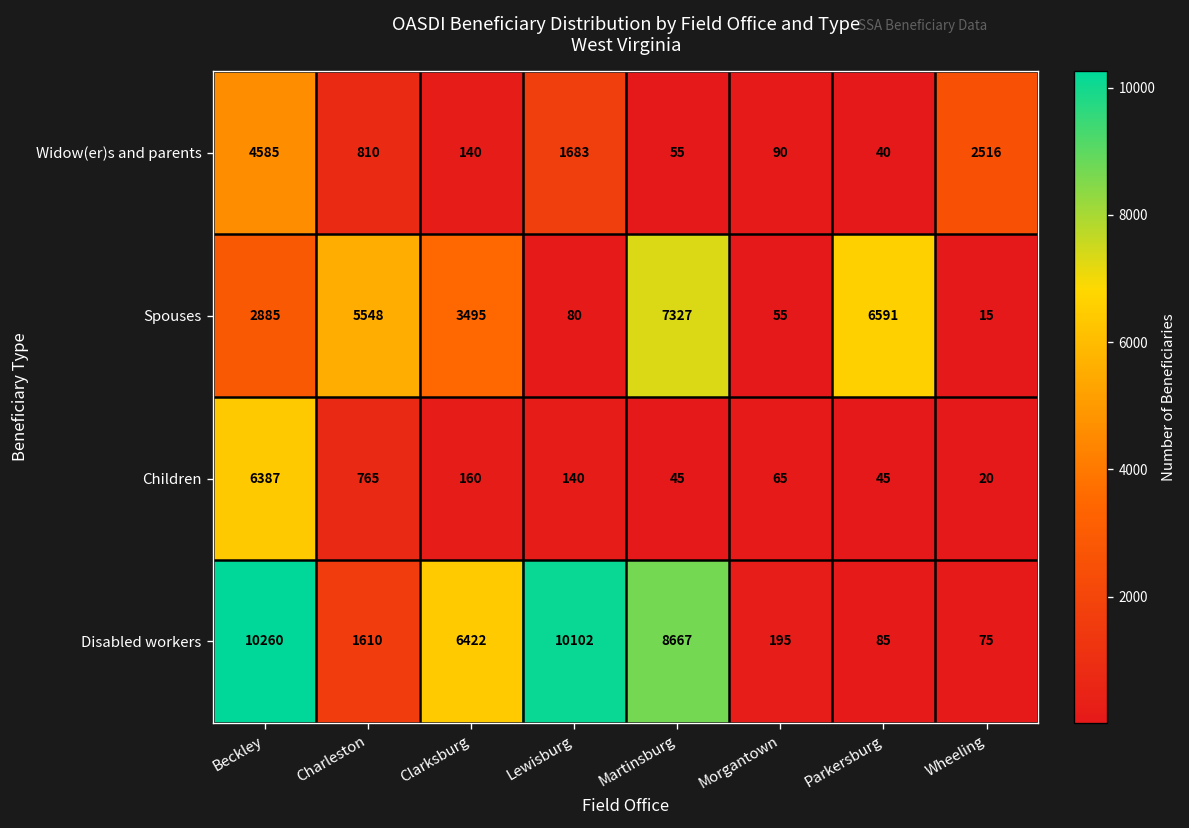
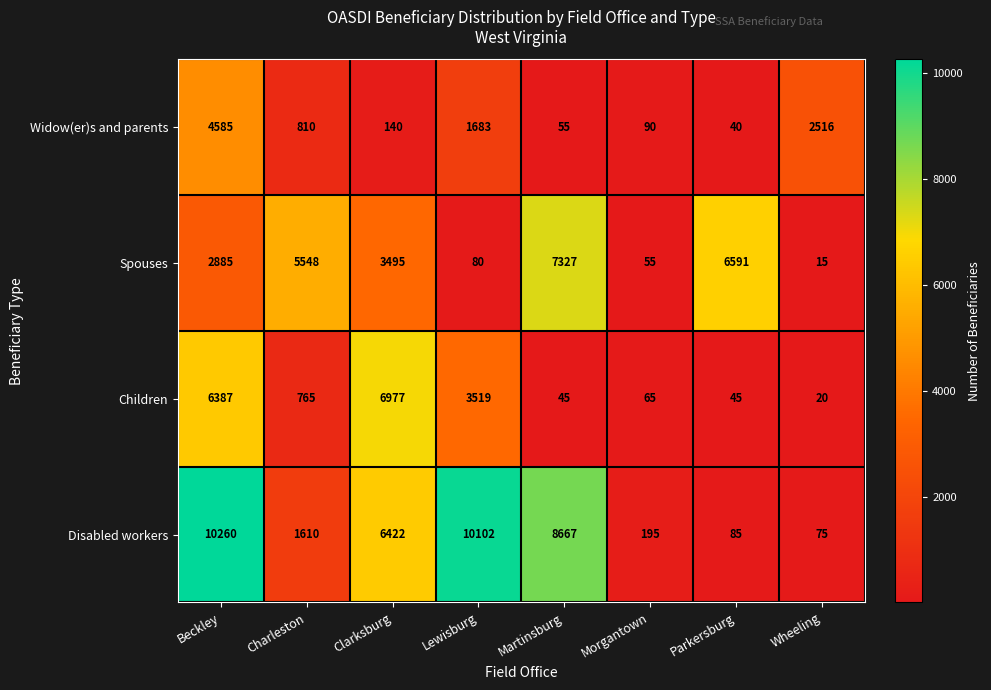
Children, Clarksburg: 160 -> 6977
Children, Lewisburg: 140 -> 3519
